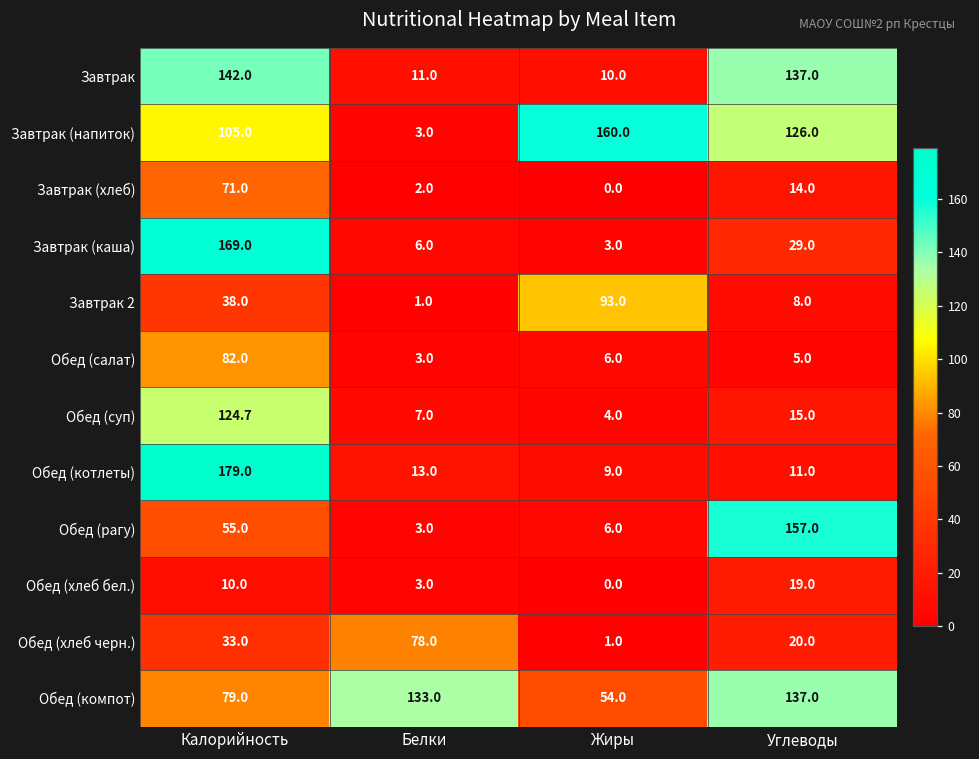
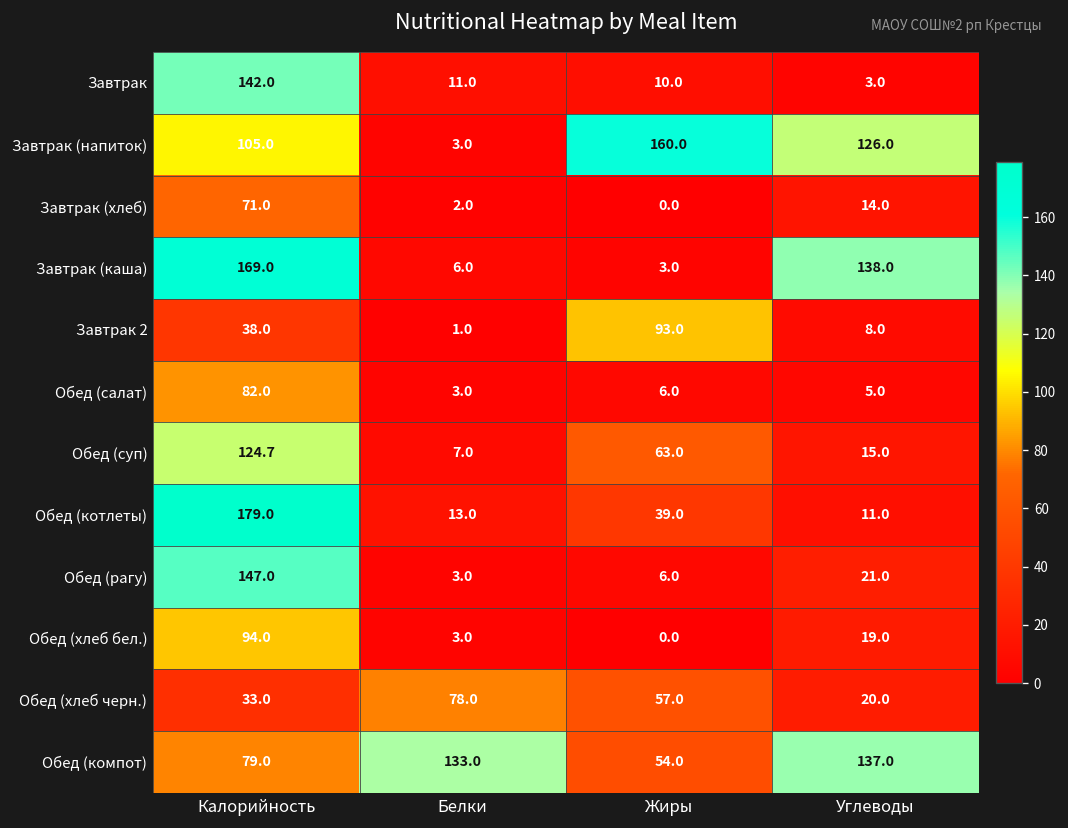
Завтрак, Углеводы: 137.0 -> 3.0
Завтрак (каша), Углеводы: 29.0 -> 138.0
Обед (суп), Жиры: 4.0 -> 63.0
Обед (котлеты), Жиры: 9.0 -> 39.0
Обед (рагу), Калорийность: 55.0 -> 147.0
Обед (рагу), Углеводы: 157.0 -> 21.0
Обед (хлеб бел.), Калорийность: 10.0 -> 94.0
Обед (хлеб черн.), Жиры: 1.0 -> 57.0
